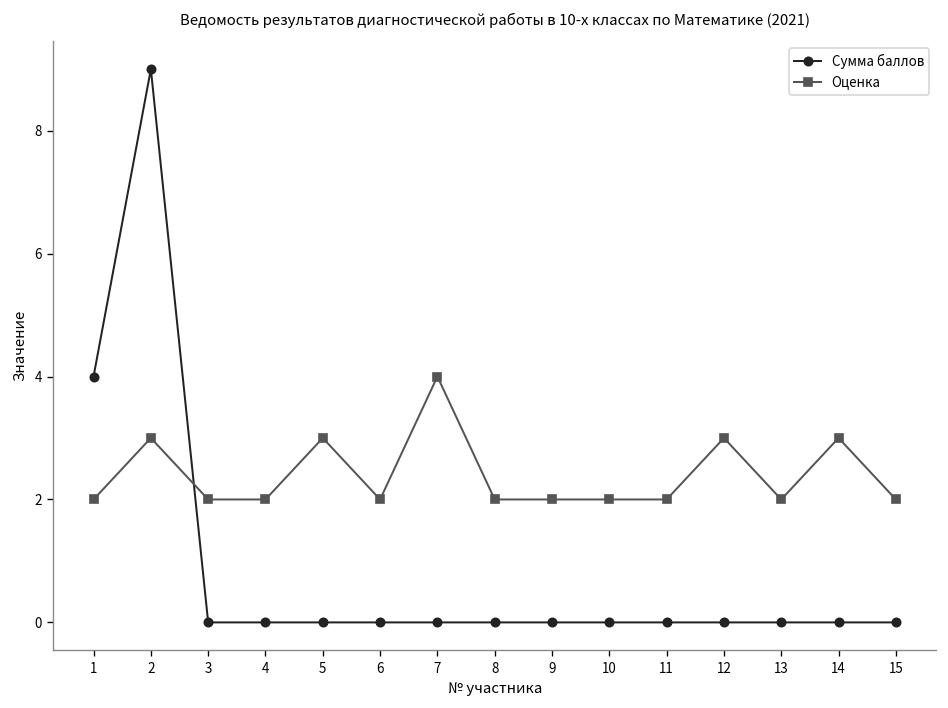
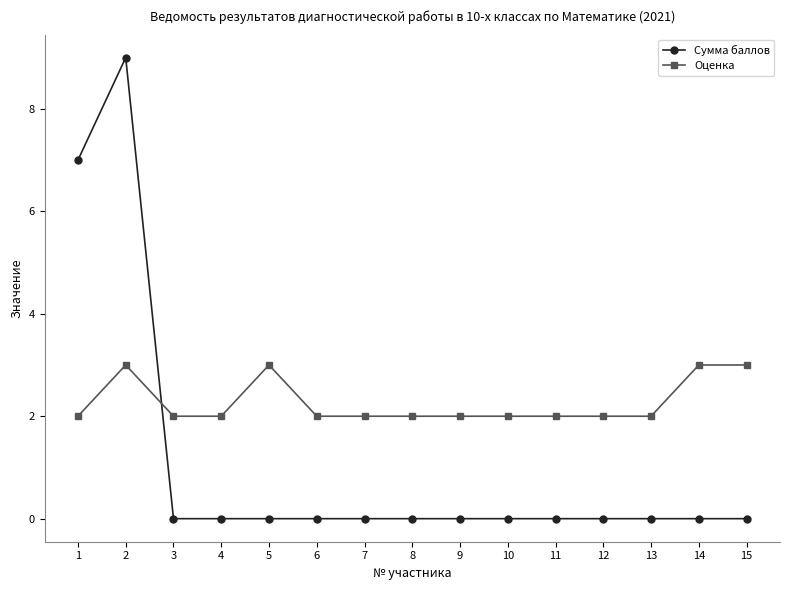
Сумма баллов, 1: 4 -> 7
Оценка, 7: 4 -> 2
Оценка, 12: 3 -> 2
Оценка, 15: 2 -> 3
